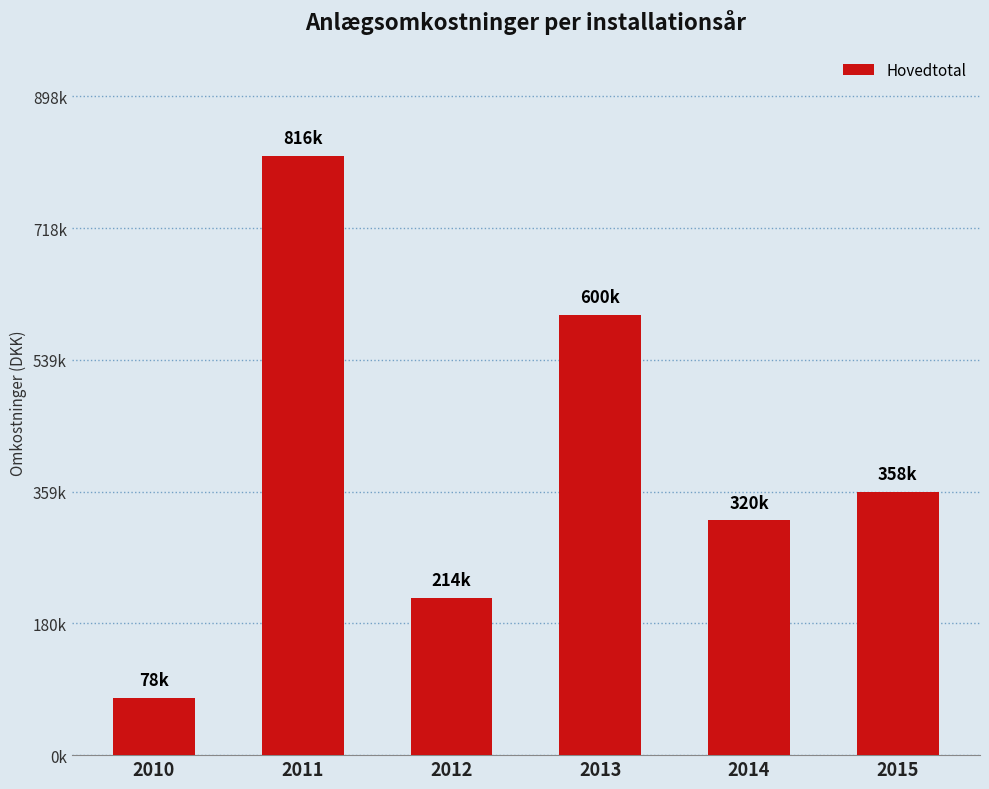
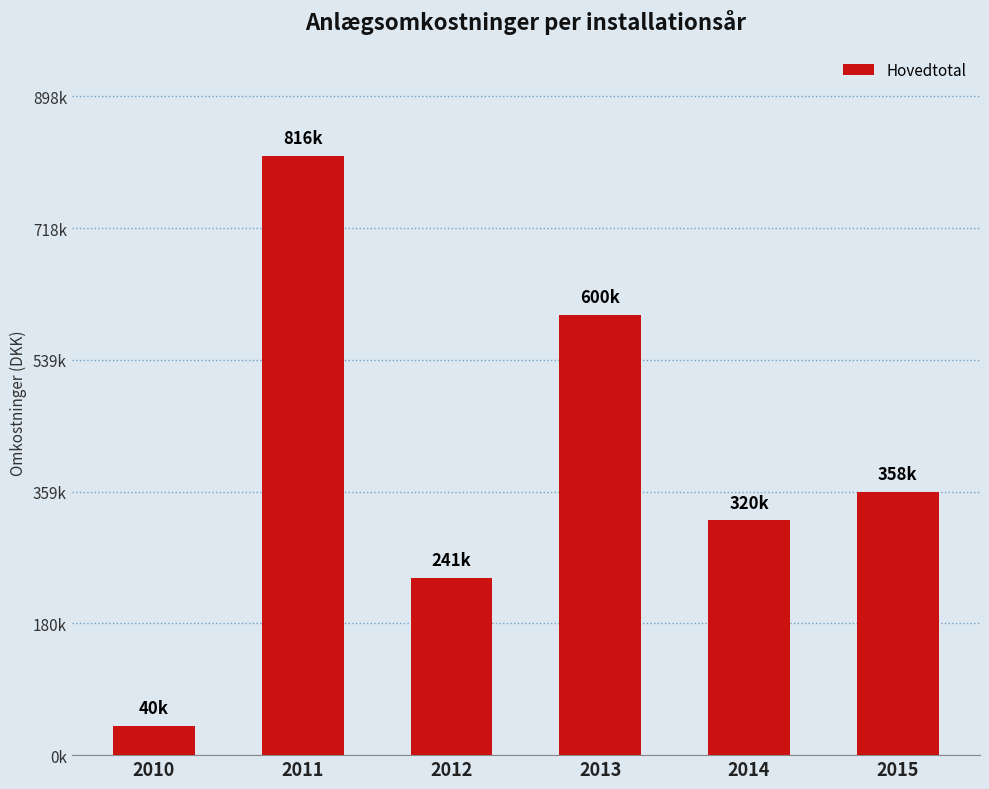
2010: 78k -> 40k
2012: 214k -> 241k
